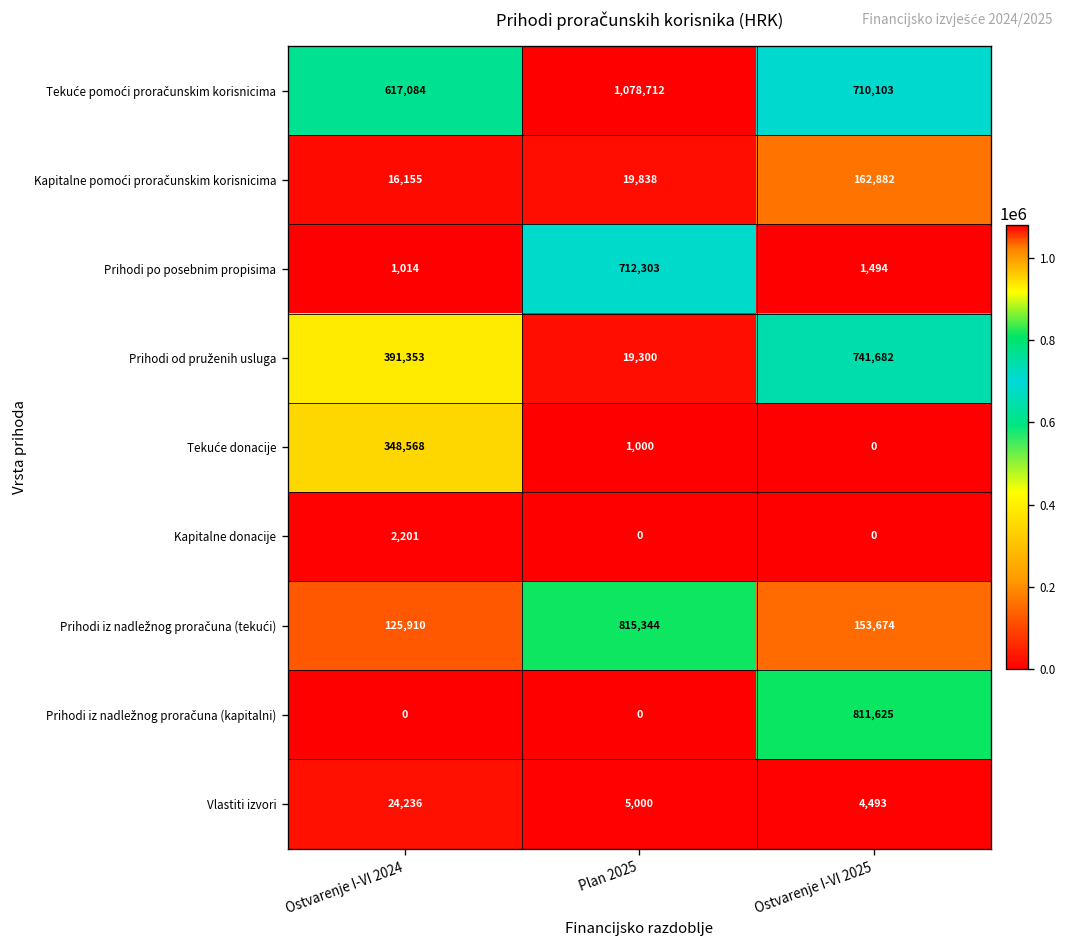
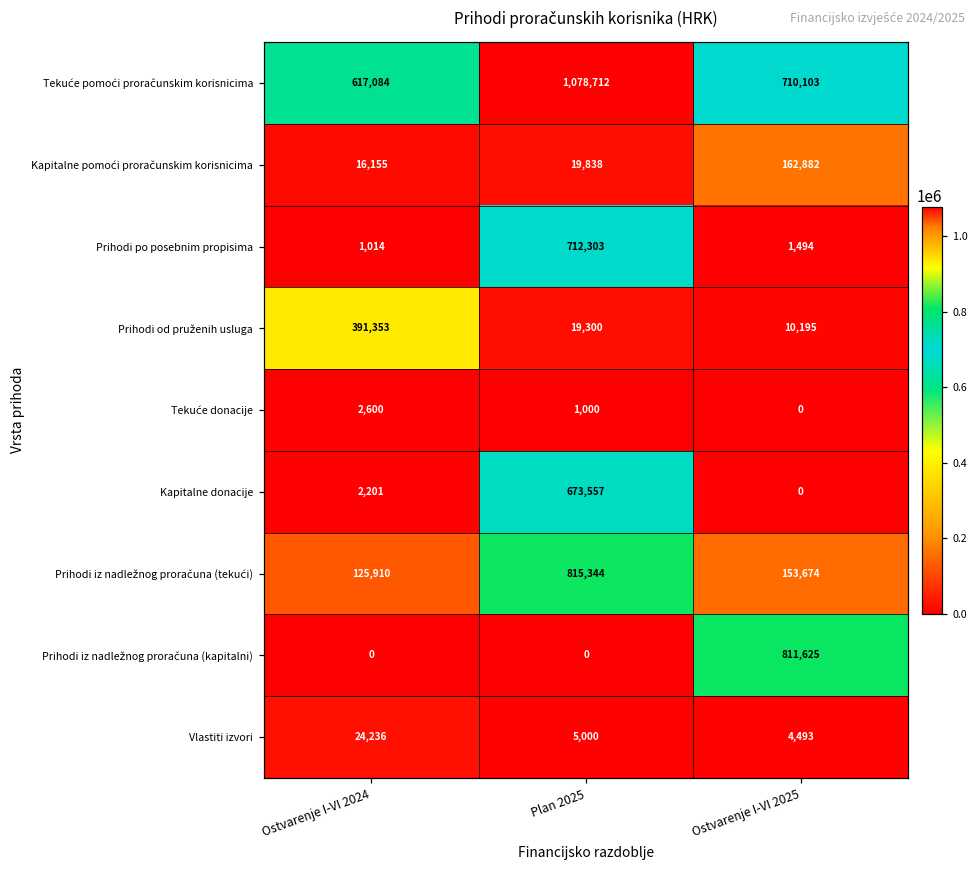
Prihodi od pruženih usluga, Ostvarenje I-VI 2025: 741,682 -> 10,195
Tekuće donacije, Ostvarenje I-VI 2024: 348,568 -> 2,600
Kapitalne donacije, Plan 2025: 0 -> 673,557
